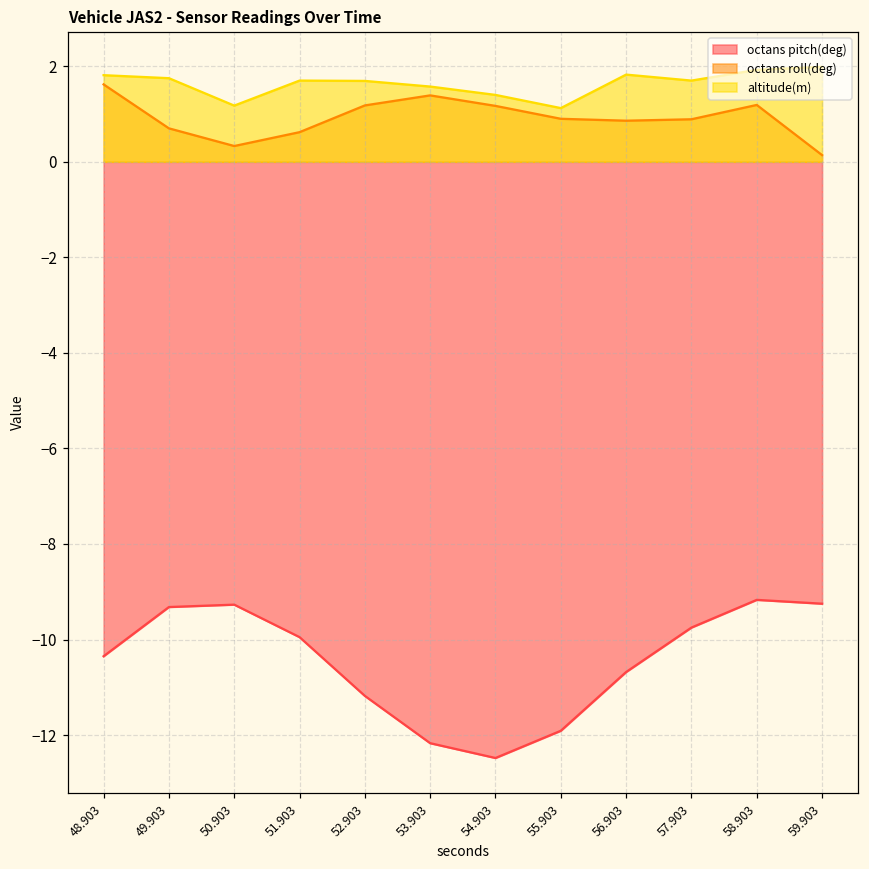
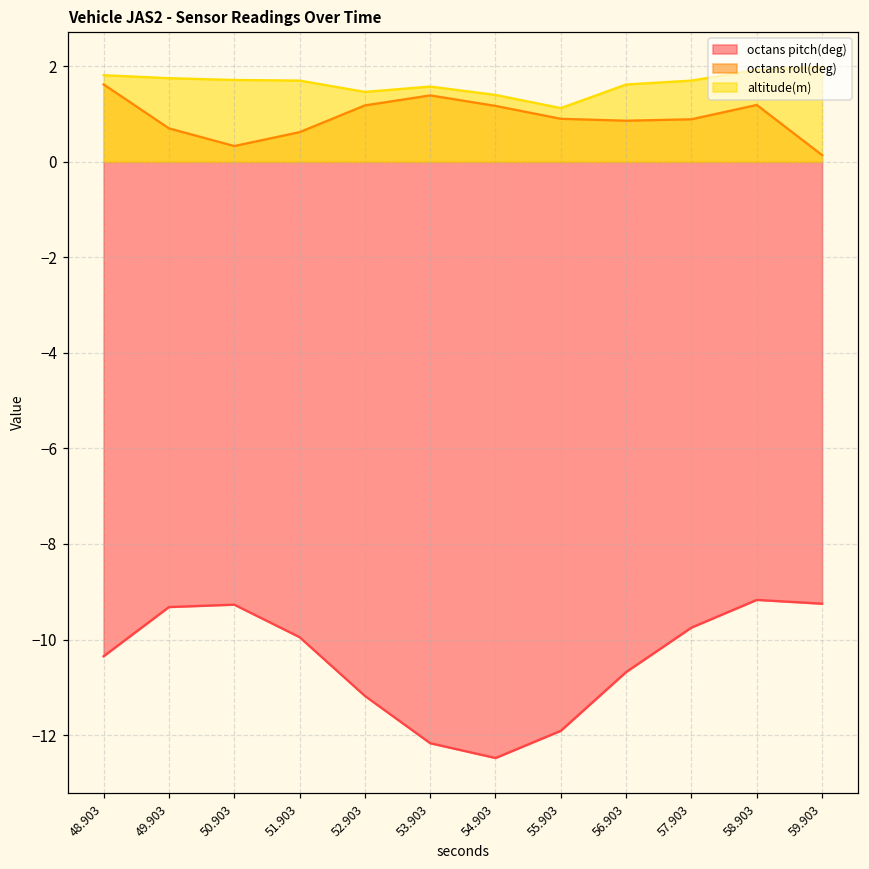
altitude(m), 50.903: 1.2 -> 1.7
altitude(m), 52.903: 1.7 -> 1.5
altitude(m), 56.903: 1.8 -> 1.6
